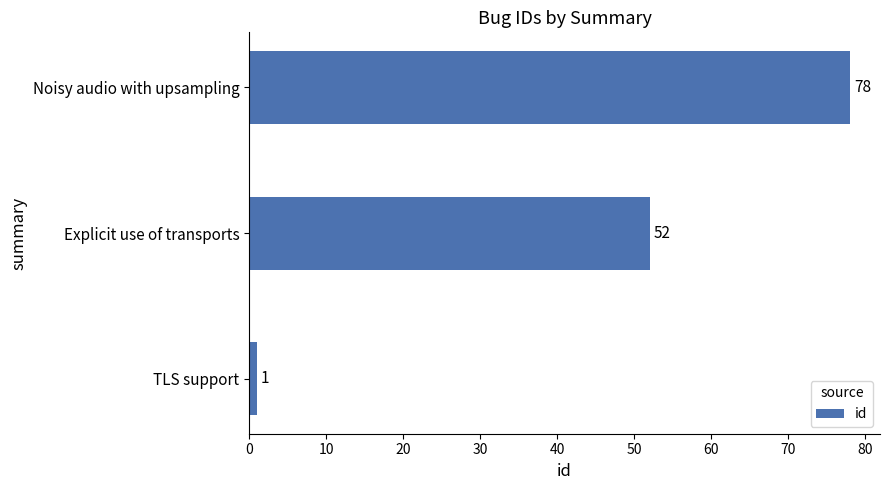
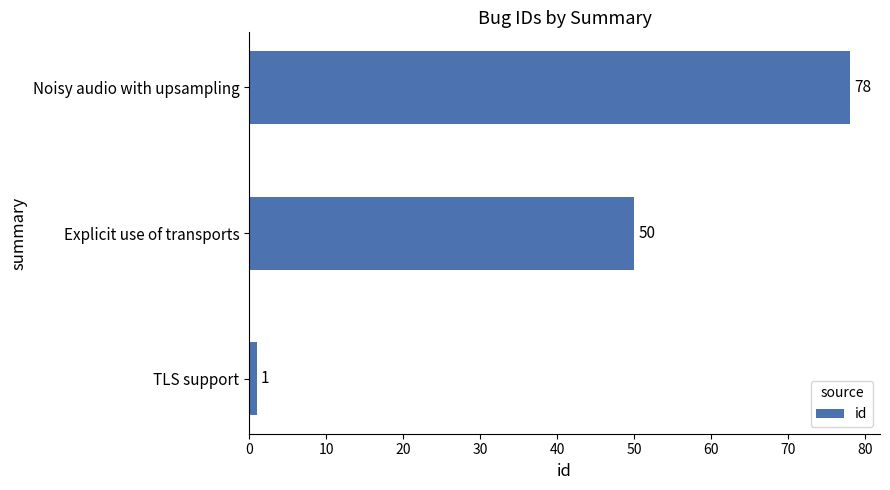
Explicit use of transports: 52 -> 50
